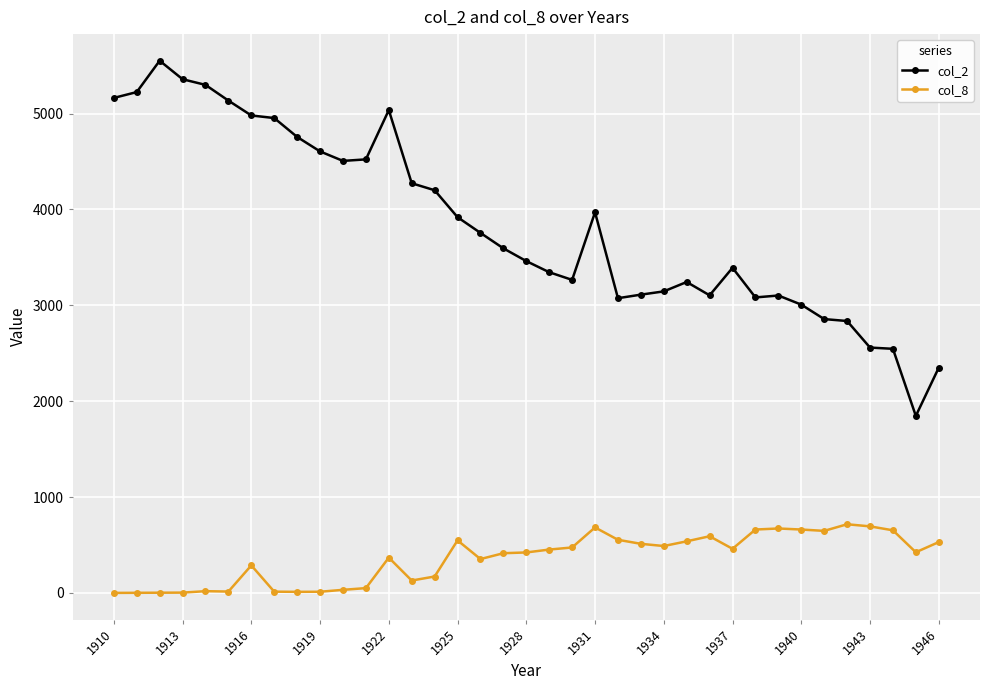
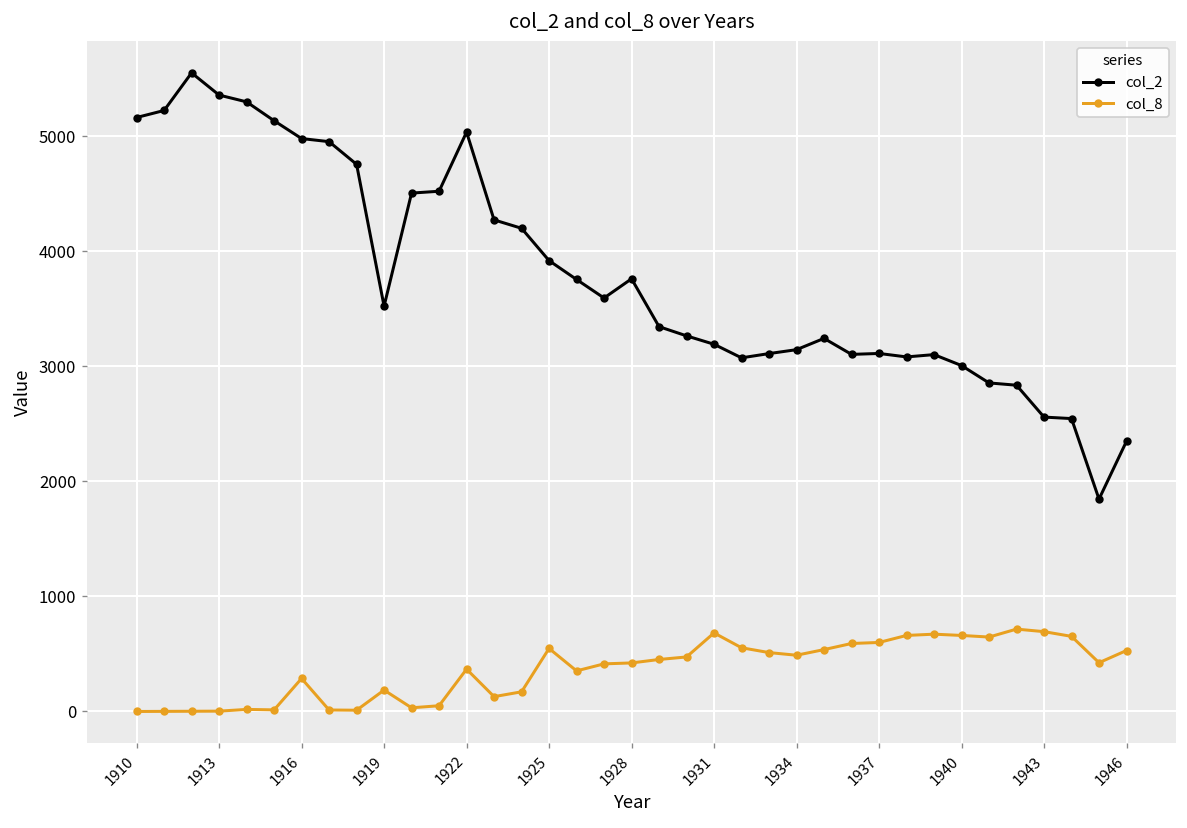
col_2, 1919: 4600 -> 3500
col_8, 1919: 0 -> 200
col_2, 1928: 3500 -> 3800
col_2, 1931: 4000 -> 3200
col_2, 1937: 3400 -> 3100
col_8, 1937: 500 -> 600
